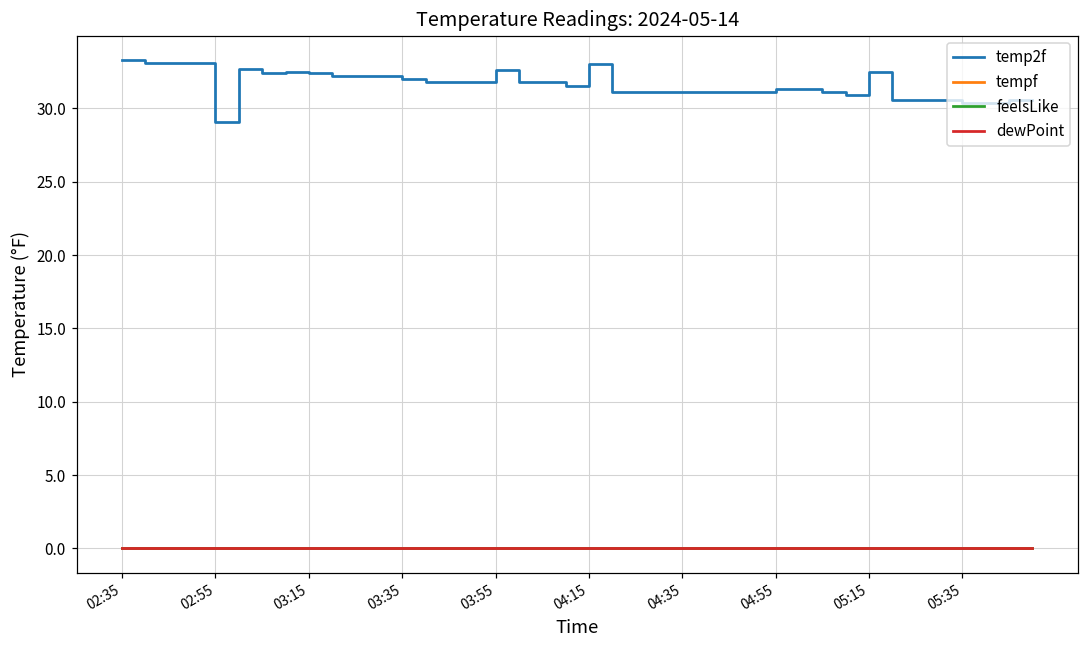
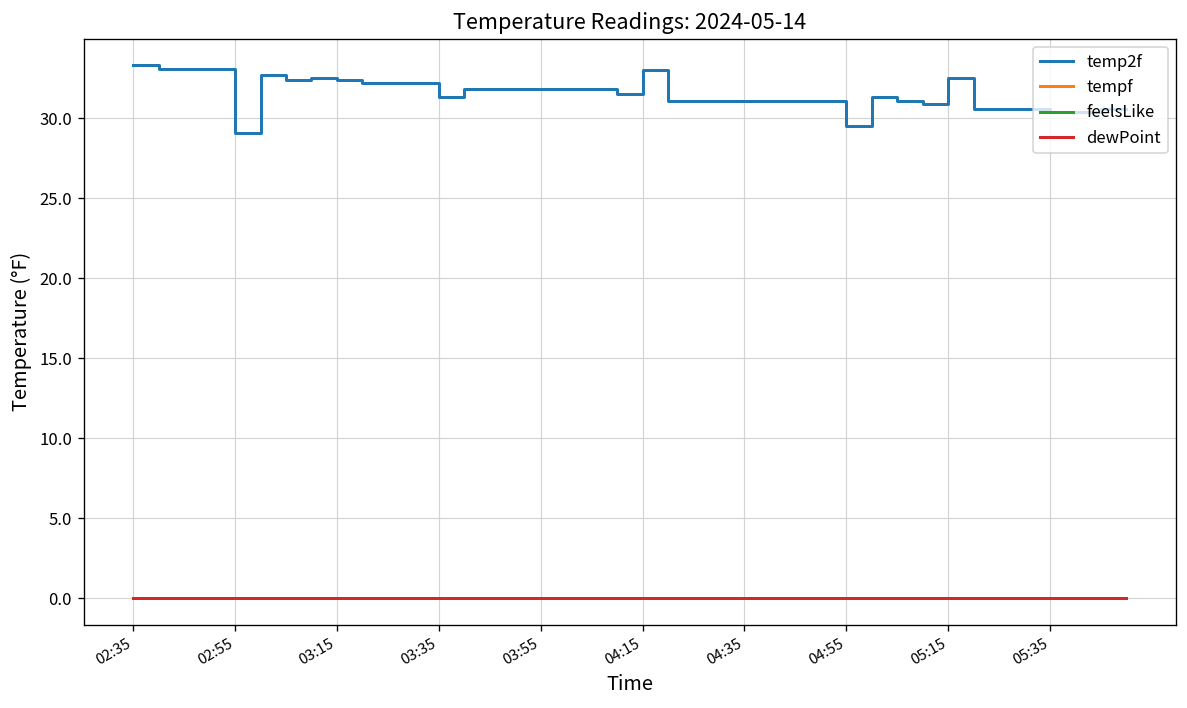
temp2f, 03:35: 32.0 -> 31.3
temp2f, 03:55: 32.6 -> 31.8
temp2f, 04:55: 31.3 -> 29.5
